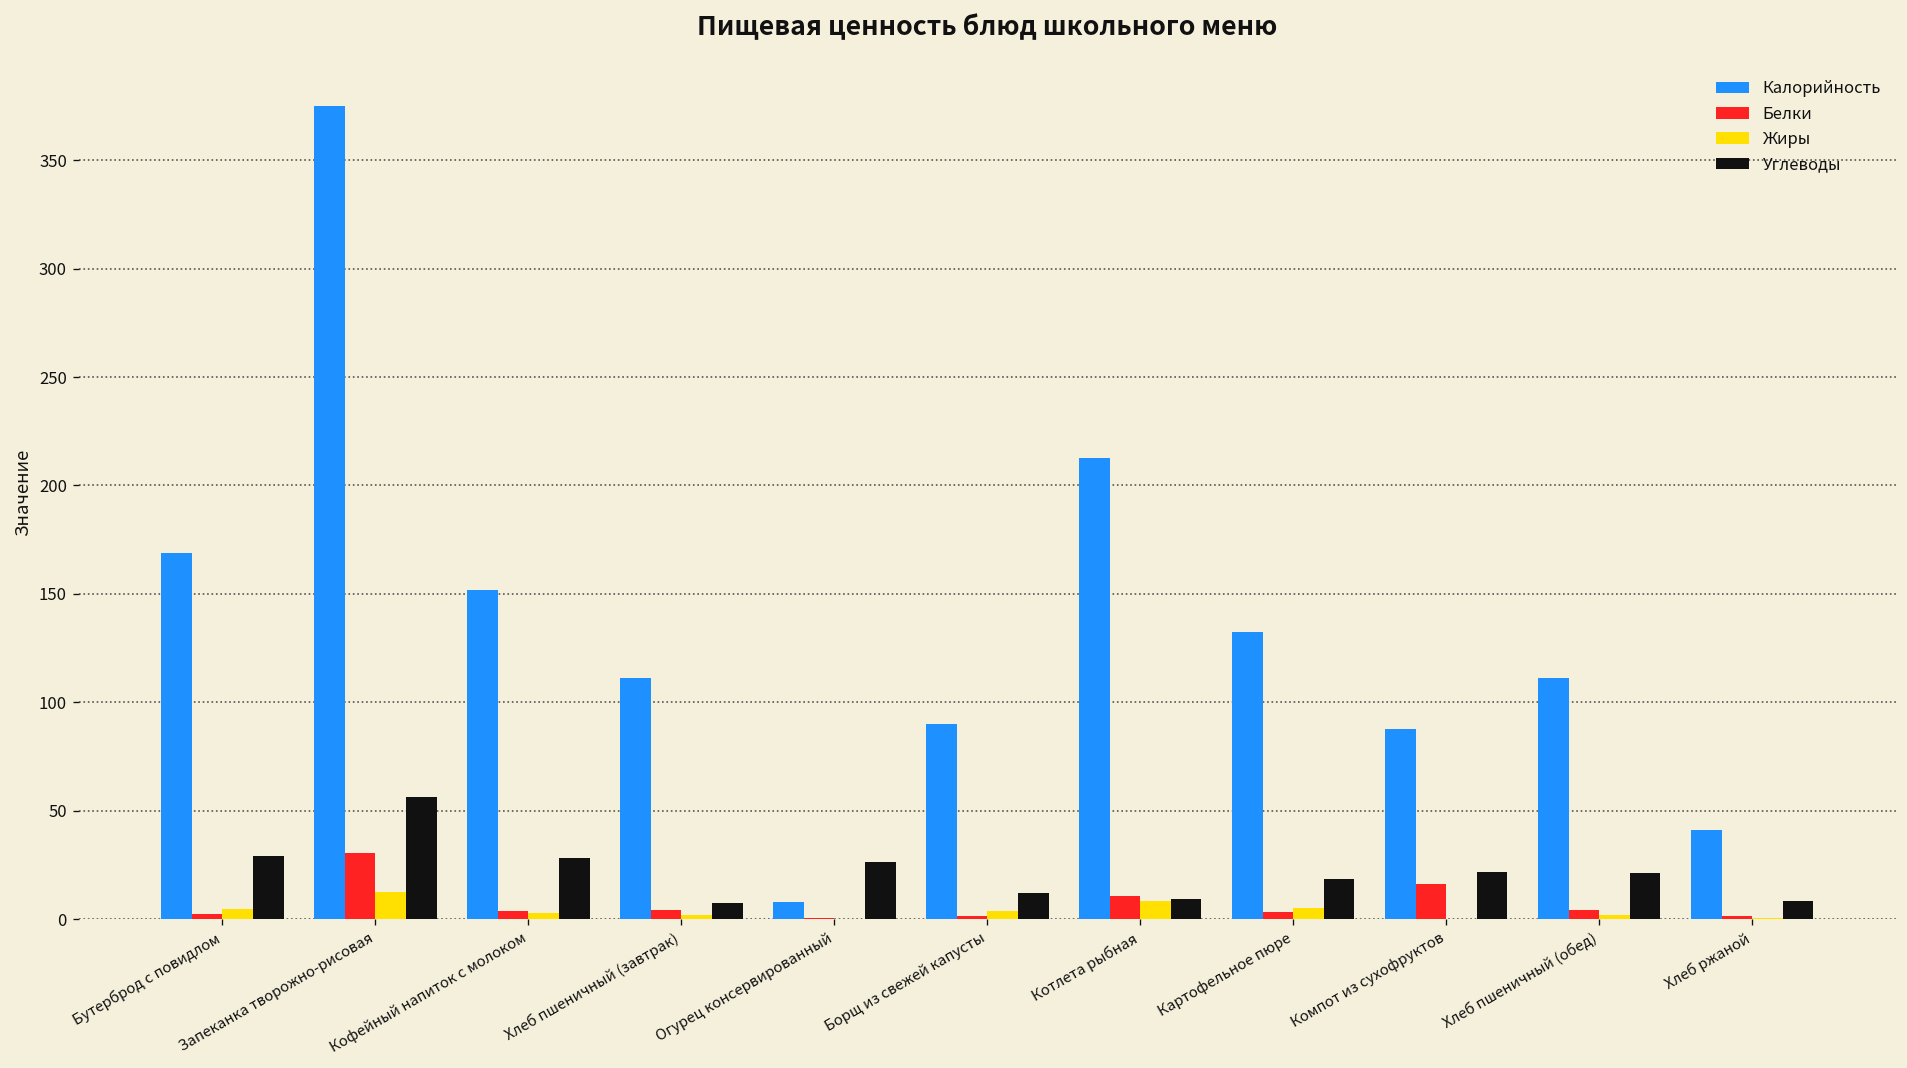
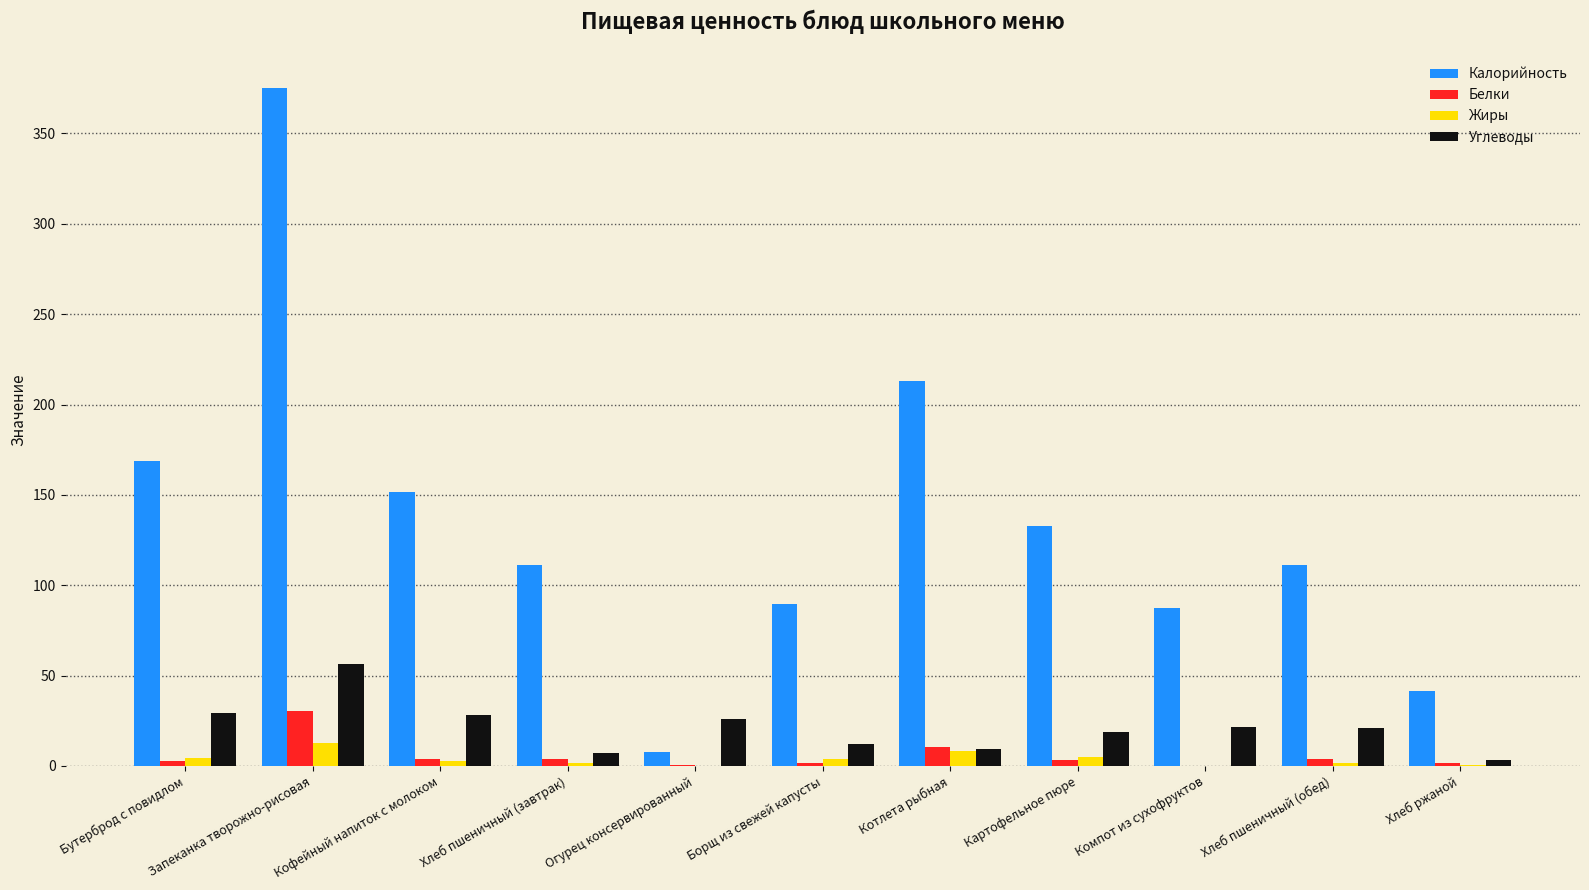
Белки, Компот из сухофруктов: 16 -> 0
Углеводы, Хлеб ржаной: 9 -> 3
